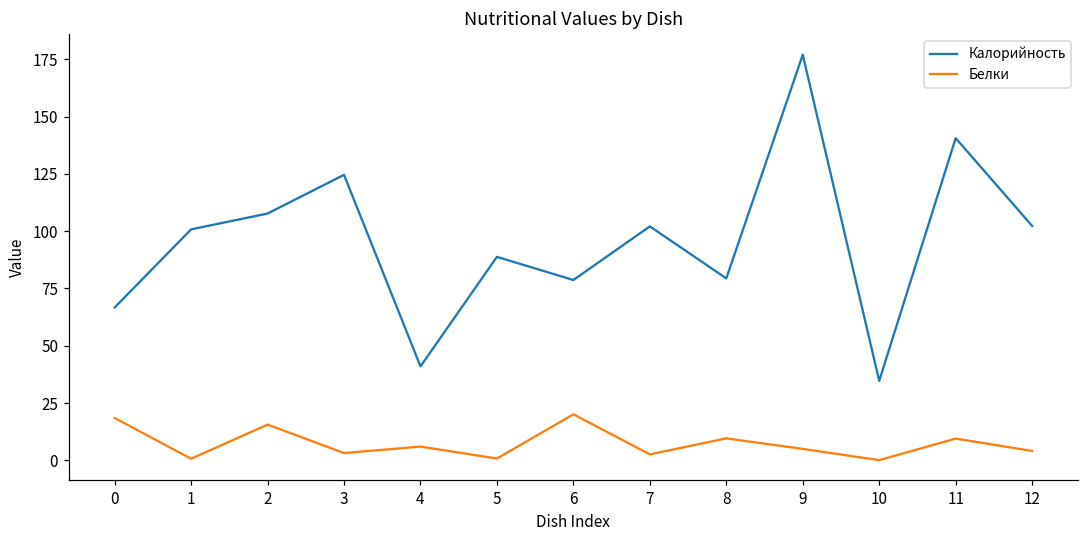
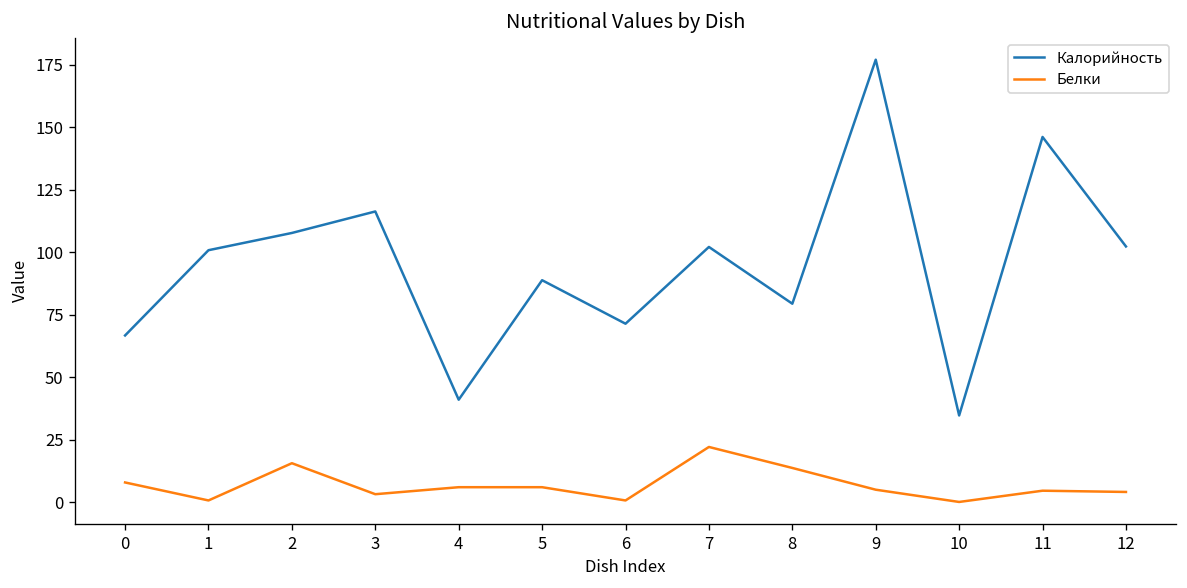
Белки, 0: 19 -> 8
Калорийность, 3: 125 -> 116
Белки, 5: 1 -> 6
Калорийность, 6: 79 -> 71
Белки, 6: 20 -> 1
Белки, 7: 3 -> 22
Белки, 8: 10 -> 14
Калорийность, 11: 141 -> 146
Белки, 11: 10 -> 5
